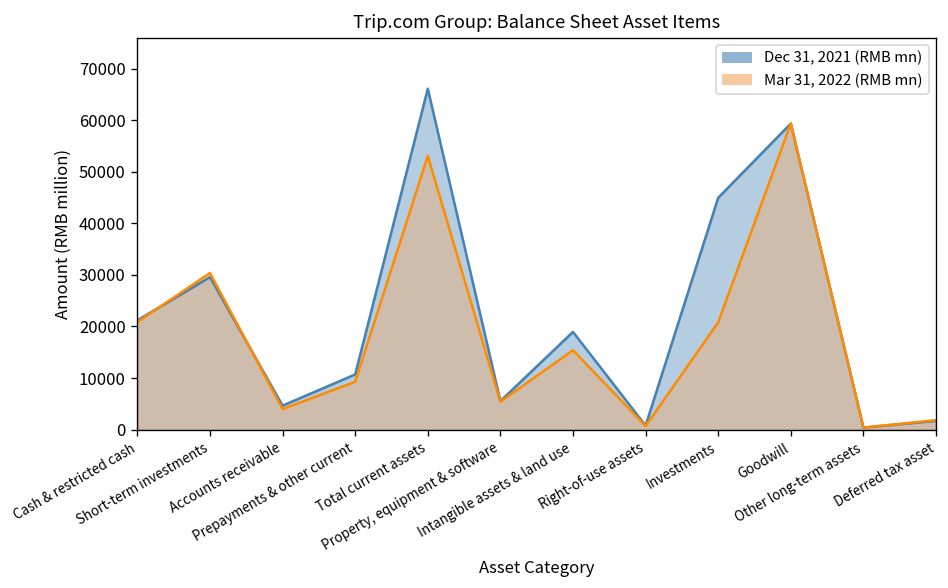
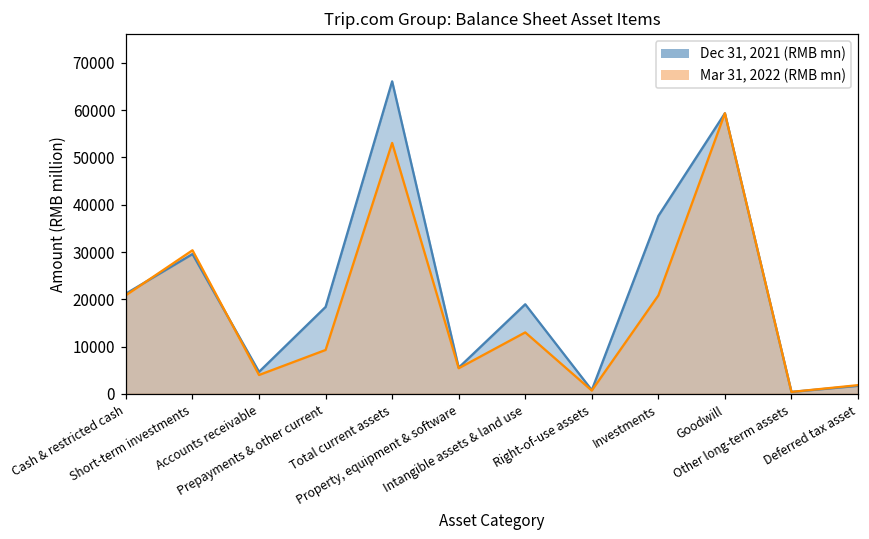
Dec 31, 2021 (RMB mn), Prepayments & other current: 11000 -> 18000
Mar 31, 2022 (RMB mn), Intangible assets & land use: 15000 -> 13000
Dec 31, 2021 (RMB mn), Investments: 45000 -> 38000
